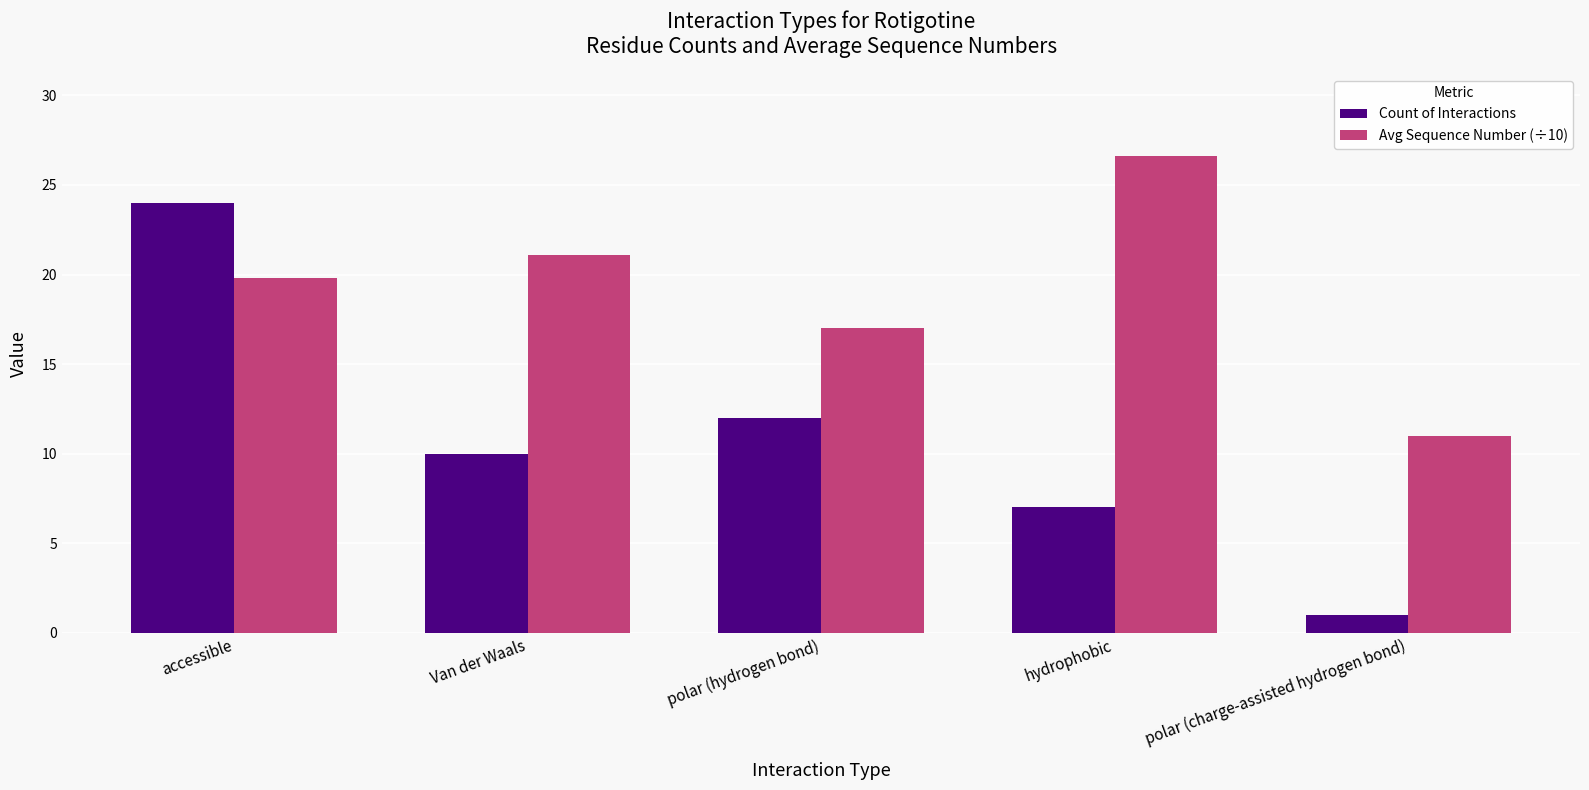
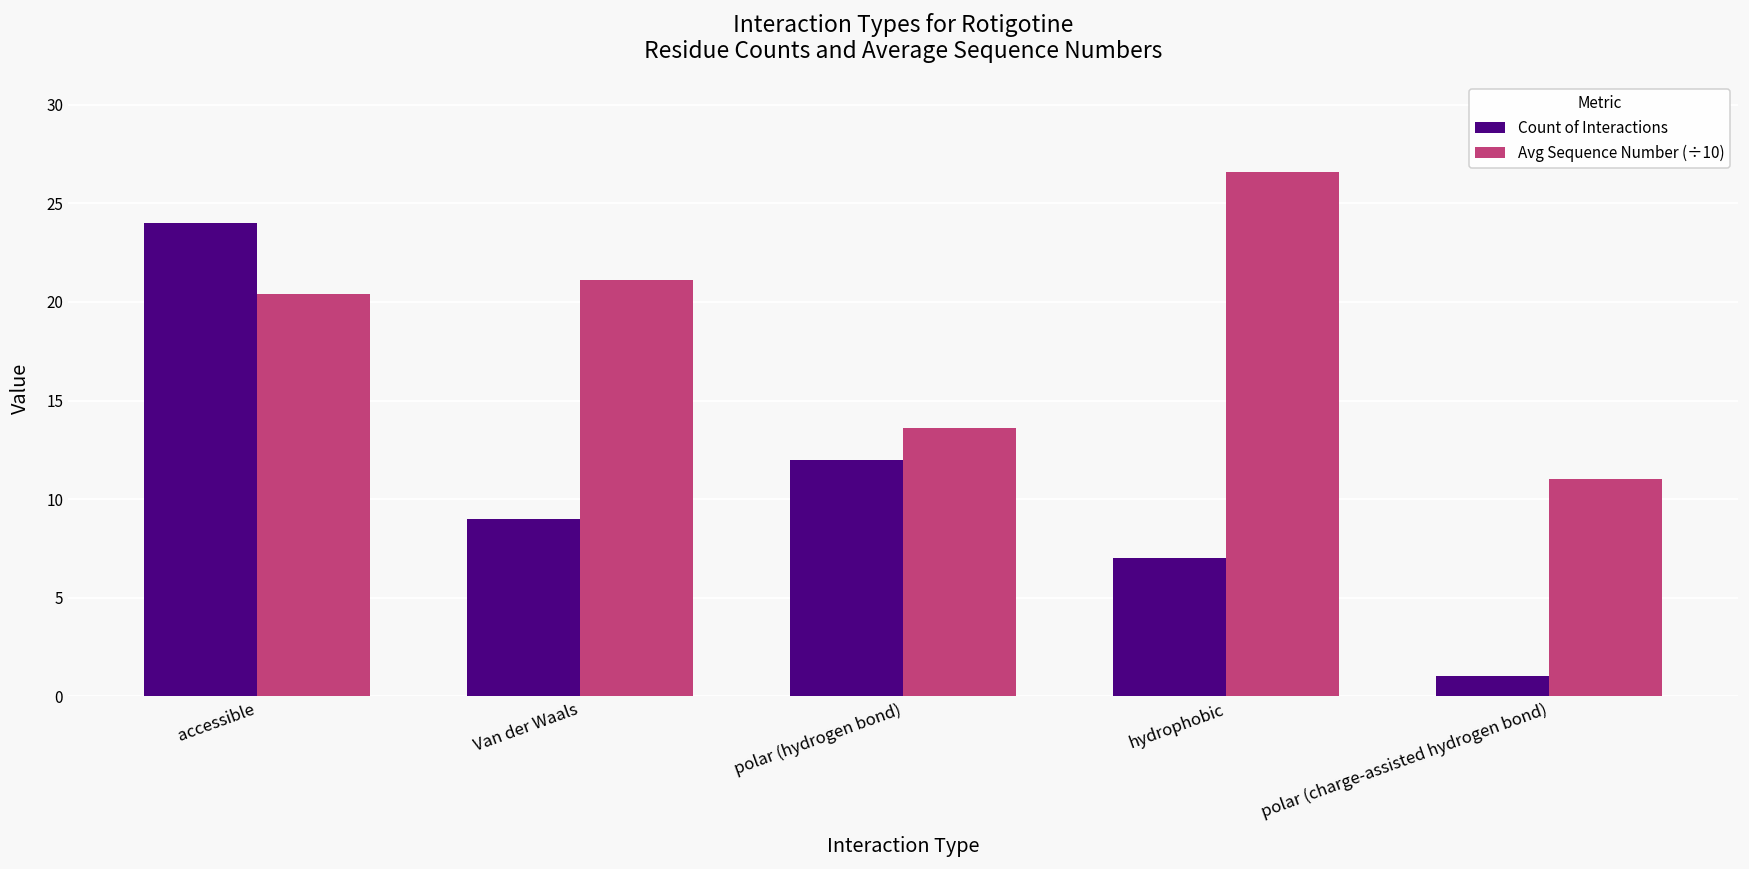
Avg Sequence Number (÷10), accessible: 19.8 -> 20.4
Count of Interactions, Van der Waals: 10 -> 9
Avg Sequence Number (÷10), polar (hydrogen bond): 17.0 -> 13.6
